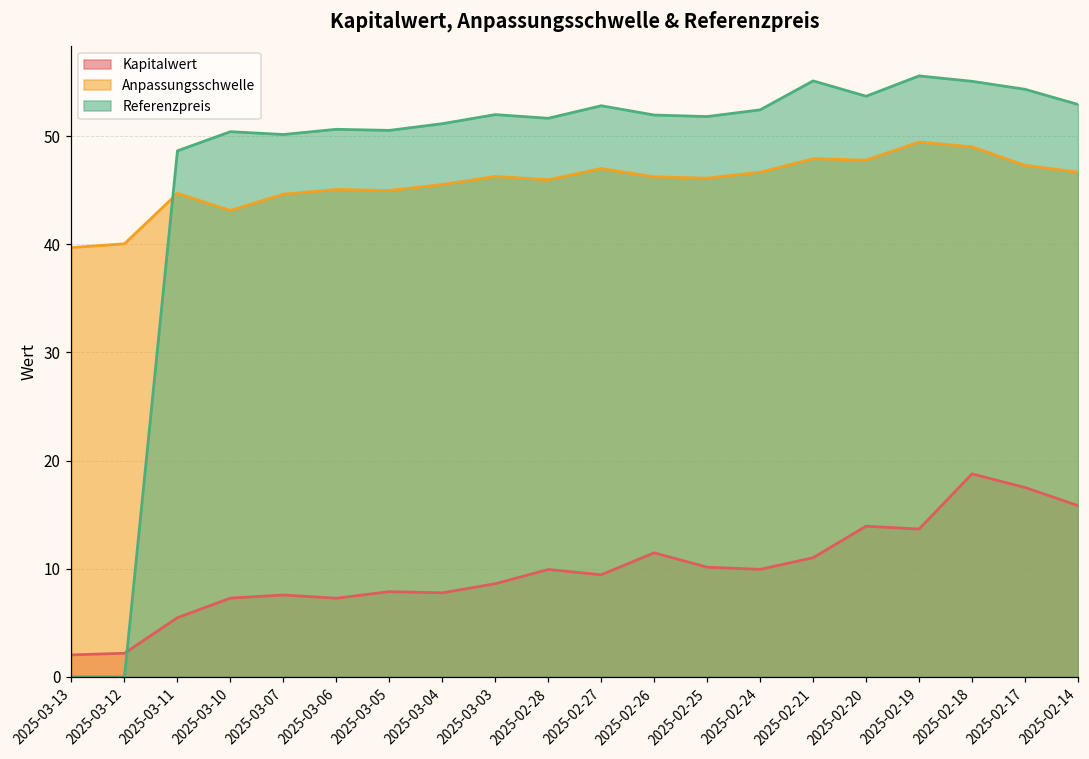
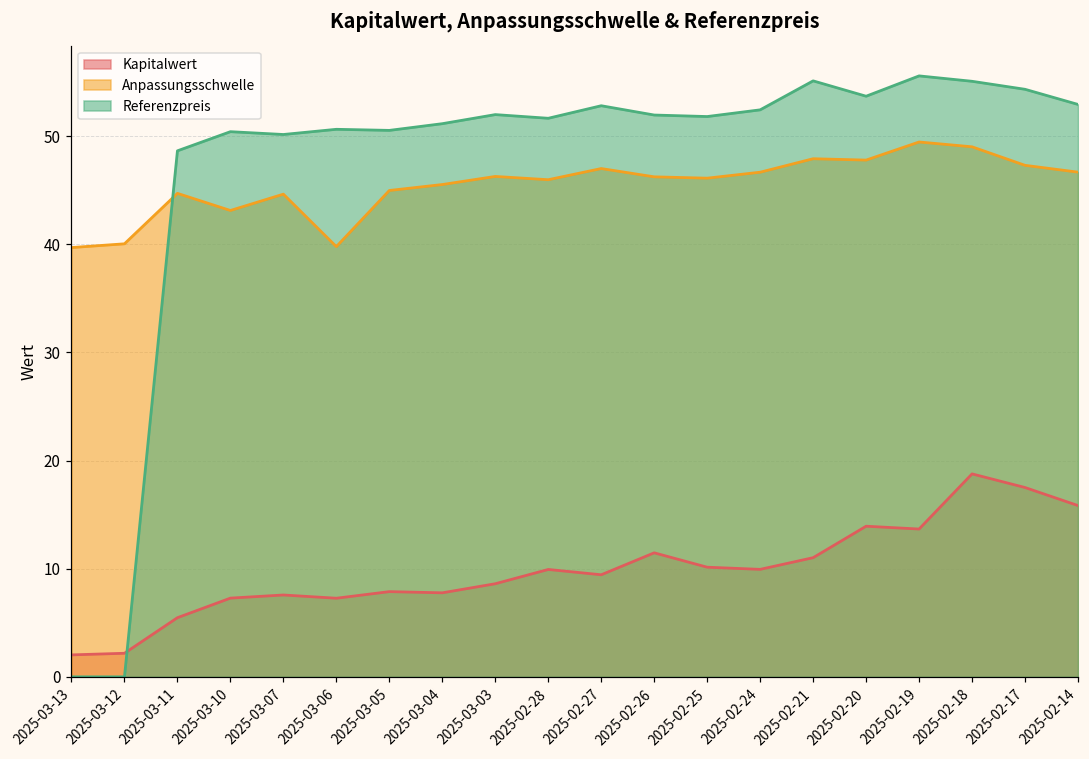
Anpassungsschwelle, 2025-03-06: 45 -> 40
